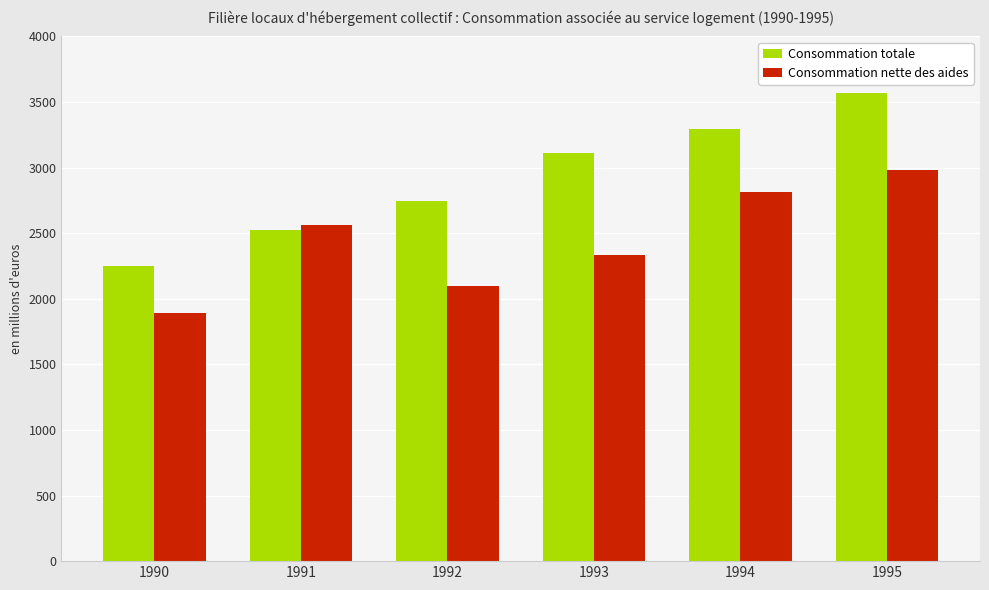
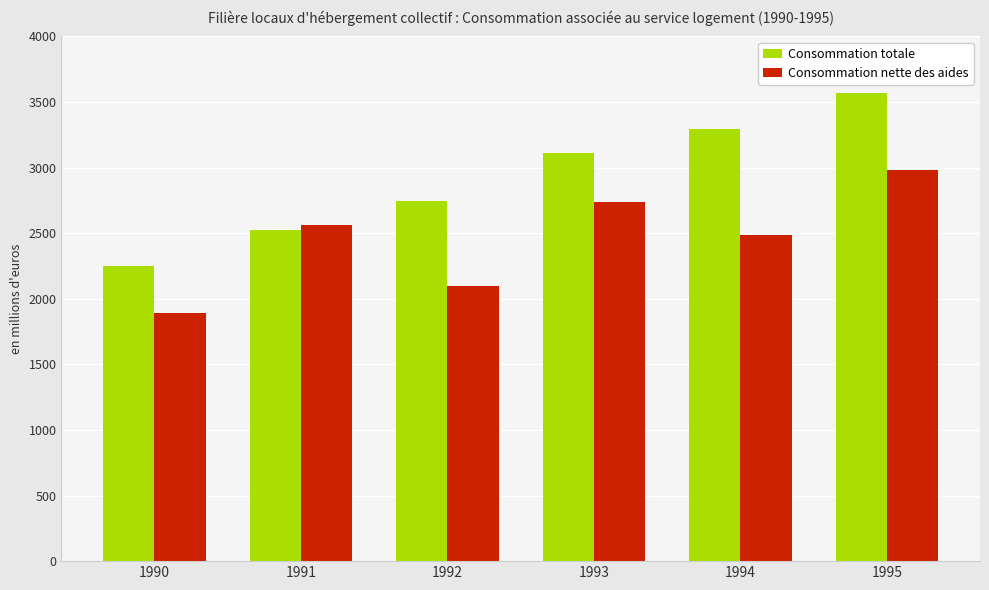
Consommation nette des aides, 1993: 2330 -> 2740
Consommation nette des aides, 1994: 2820 -> 2490
